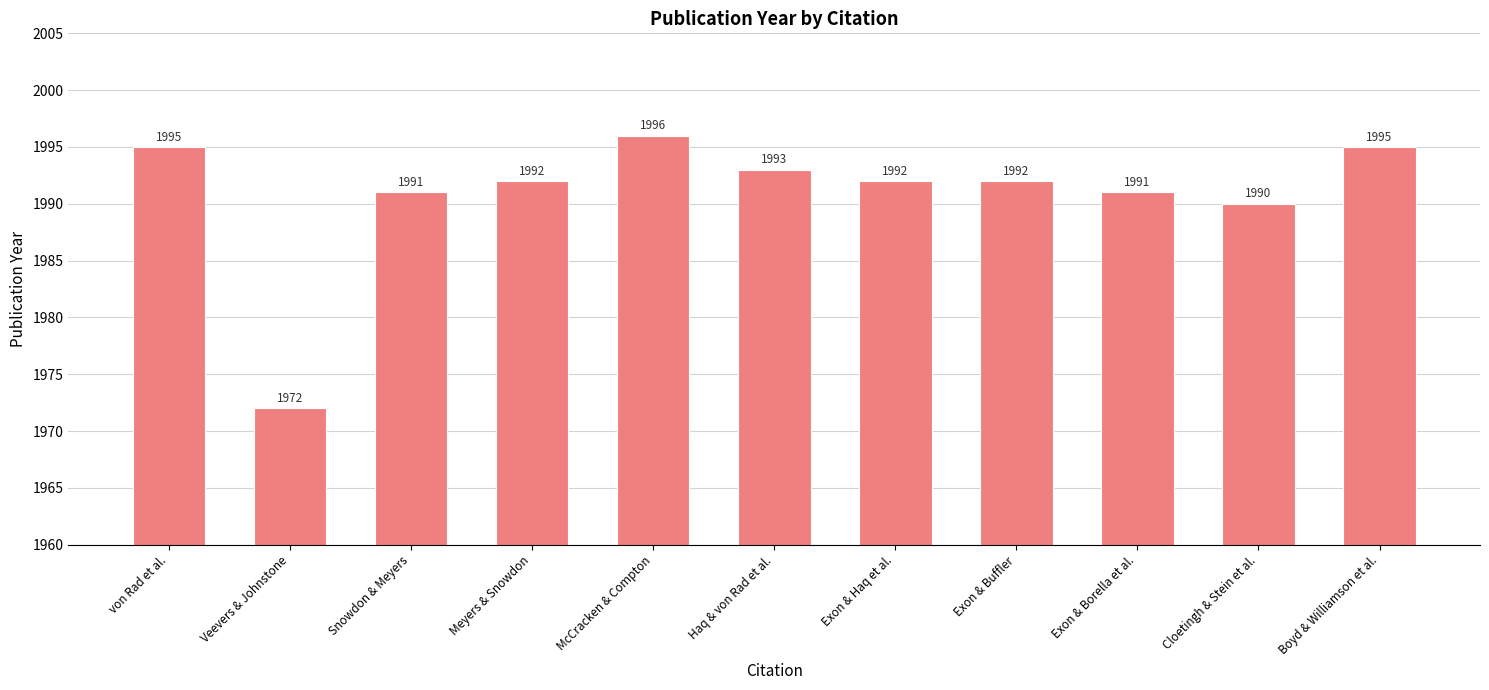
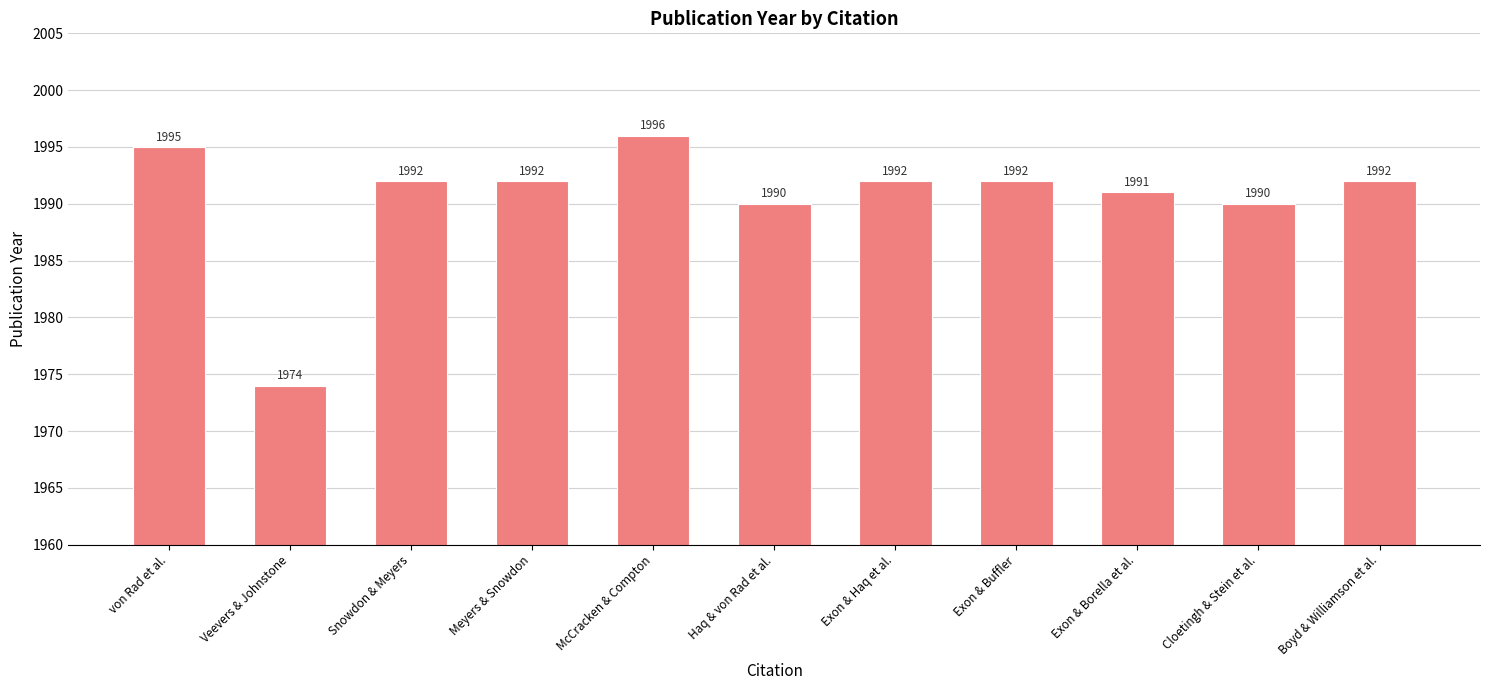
Veevers & Johnstone: 1972 -> 1974
Snowdon & Meyers: 1991 -> 1992
Haq & von Rad et al.: 1993 -> 1990
Boyd & Williamson et al.: 1995 -> 1992
